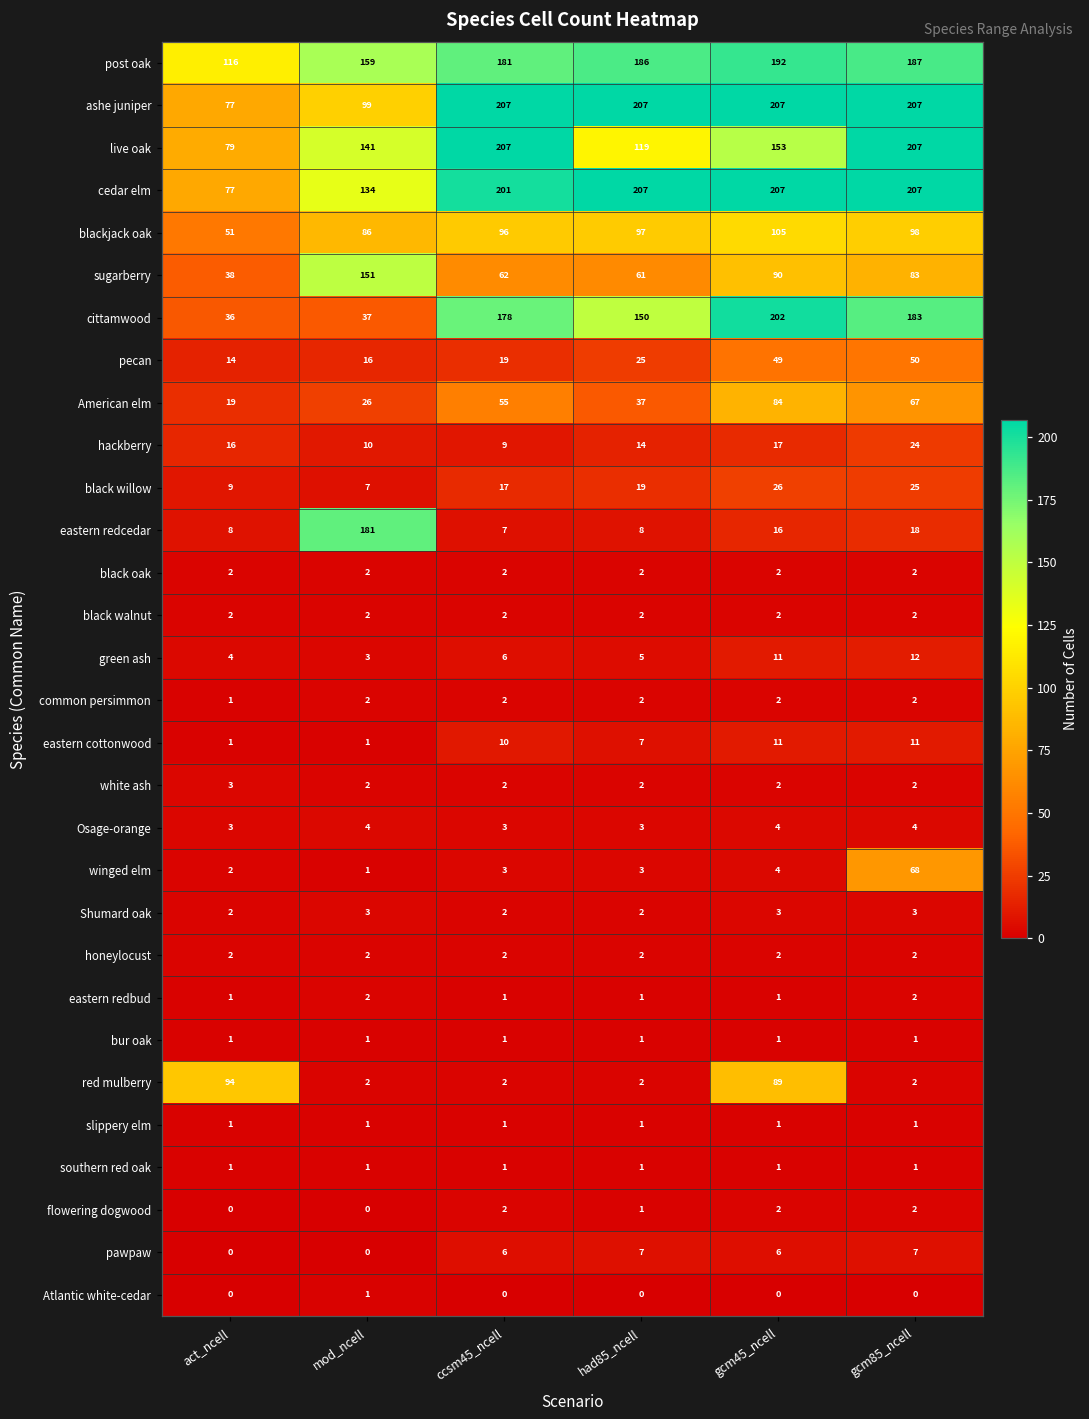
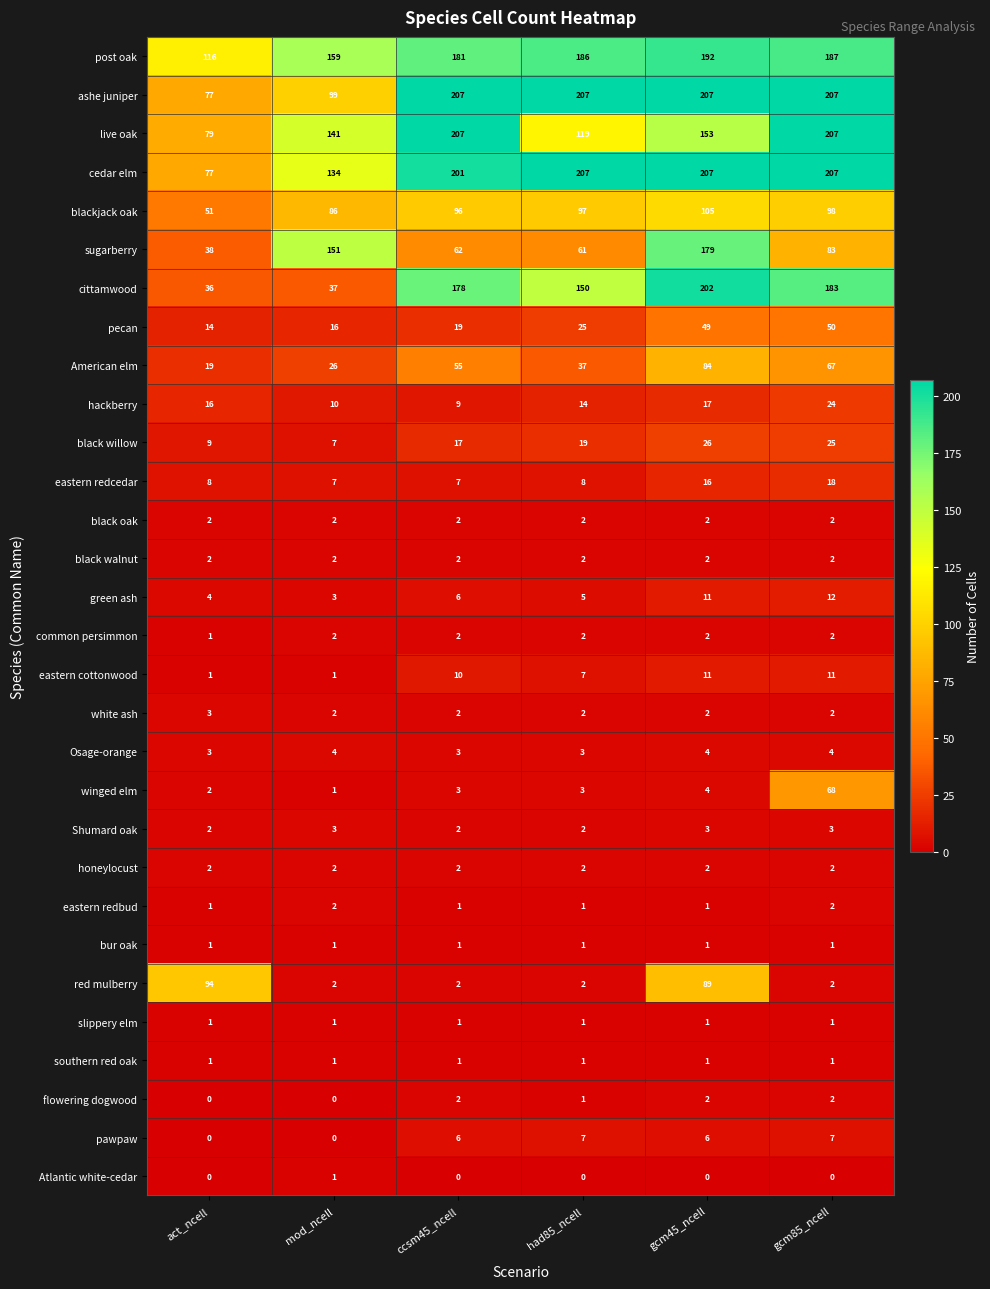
sugarberry, gcm45_ncell: 90 -> 179
eastern redcedar, mod_ncell: 181 -> 7
